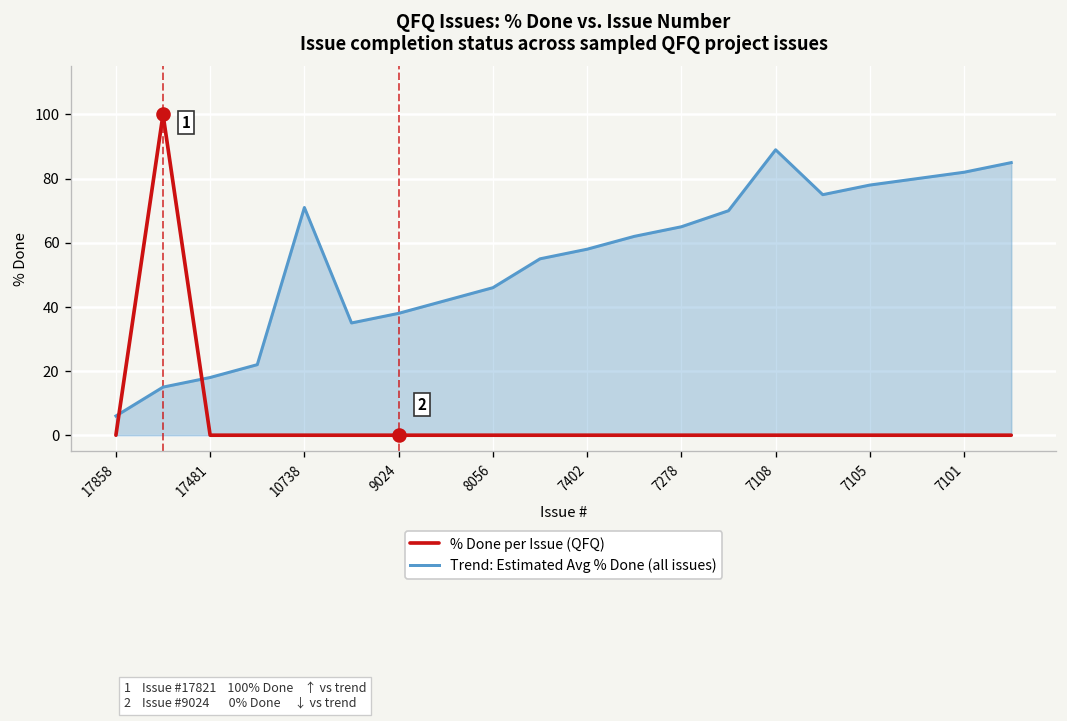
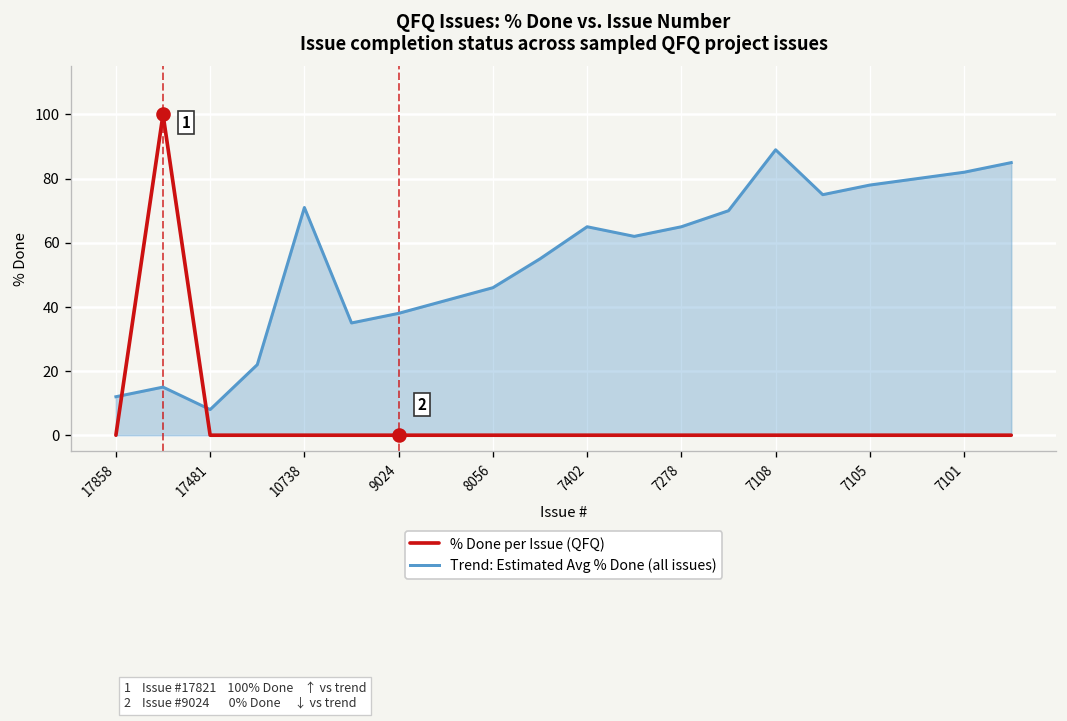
Trend: Estimated Avg % Done (all issues), 17858: 6 -> 12
Trend: Estimated Avg % Done (all issues), 17481: 18 -> 8
Trend: Estimated Avg % Done (all issues), 7402: 58 -> 65
